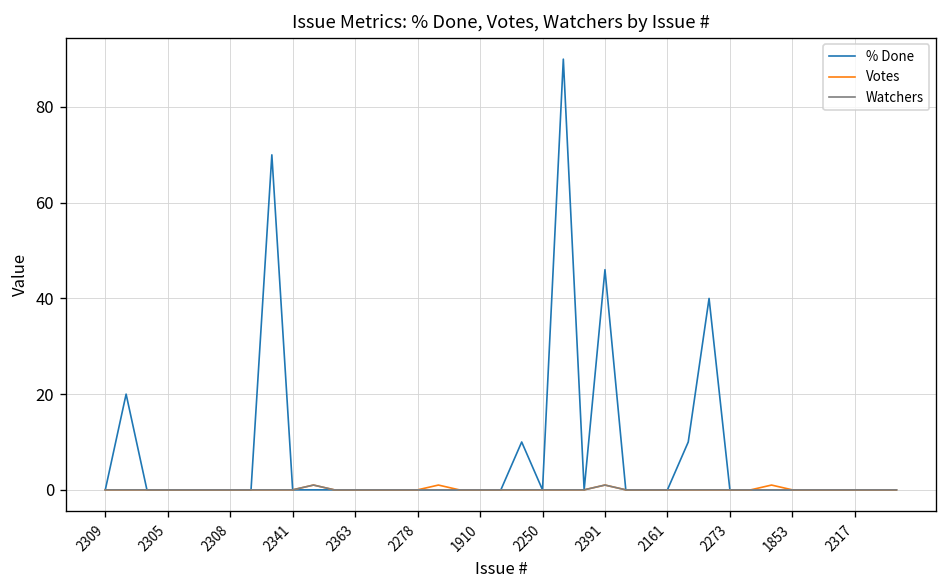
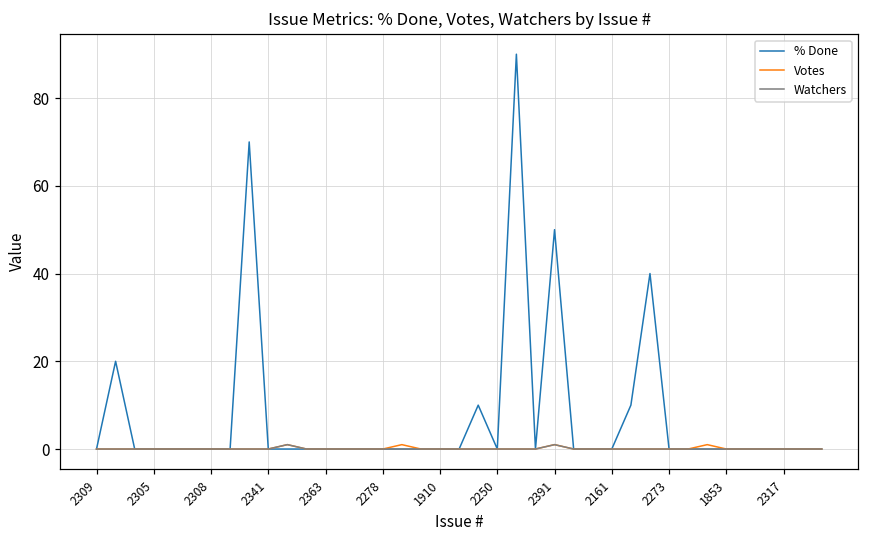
% Done, 2391: 46 -> 50
